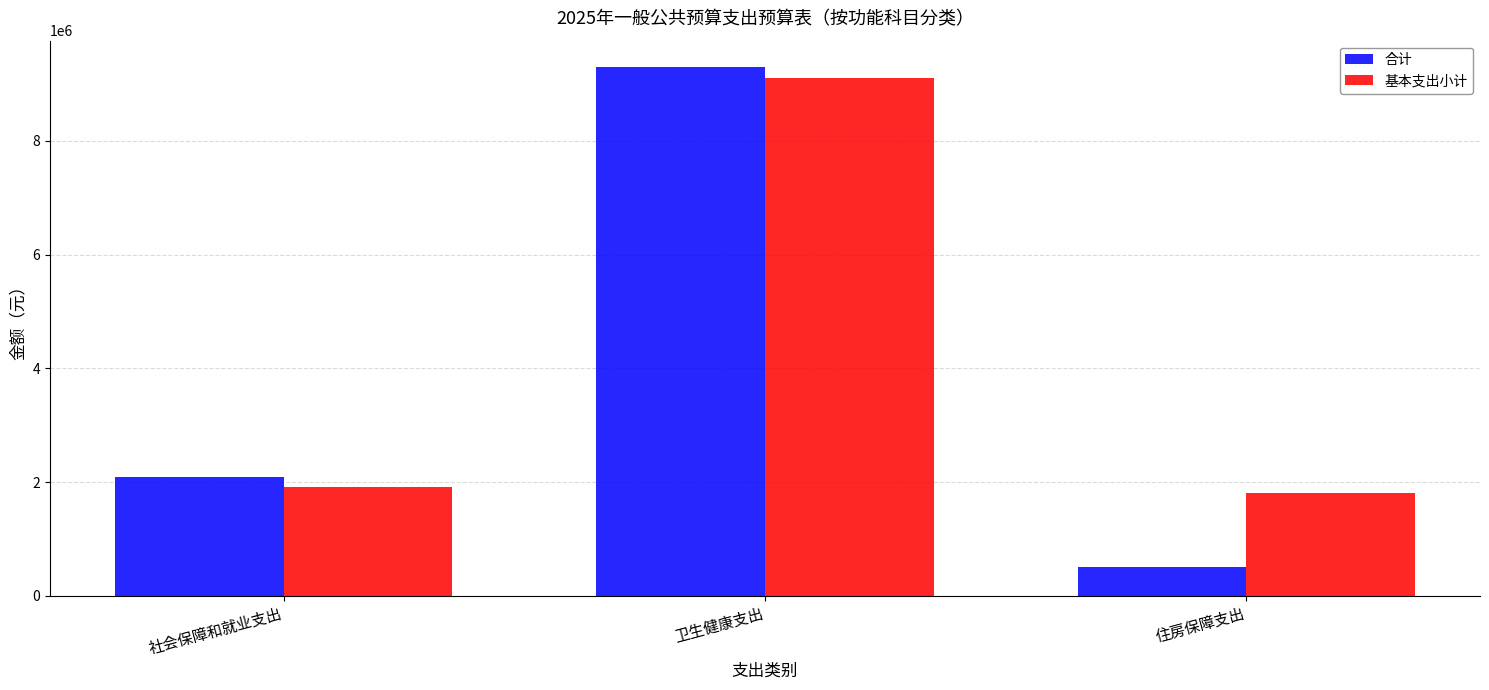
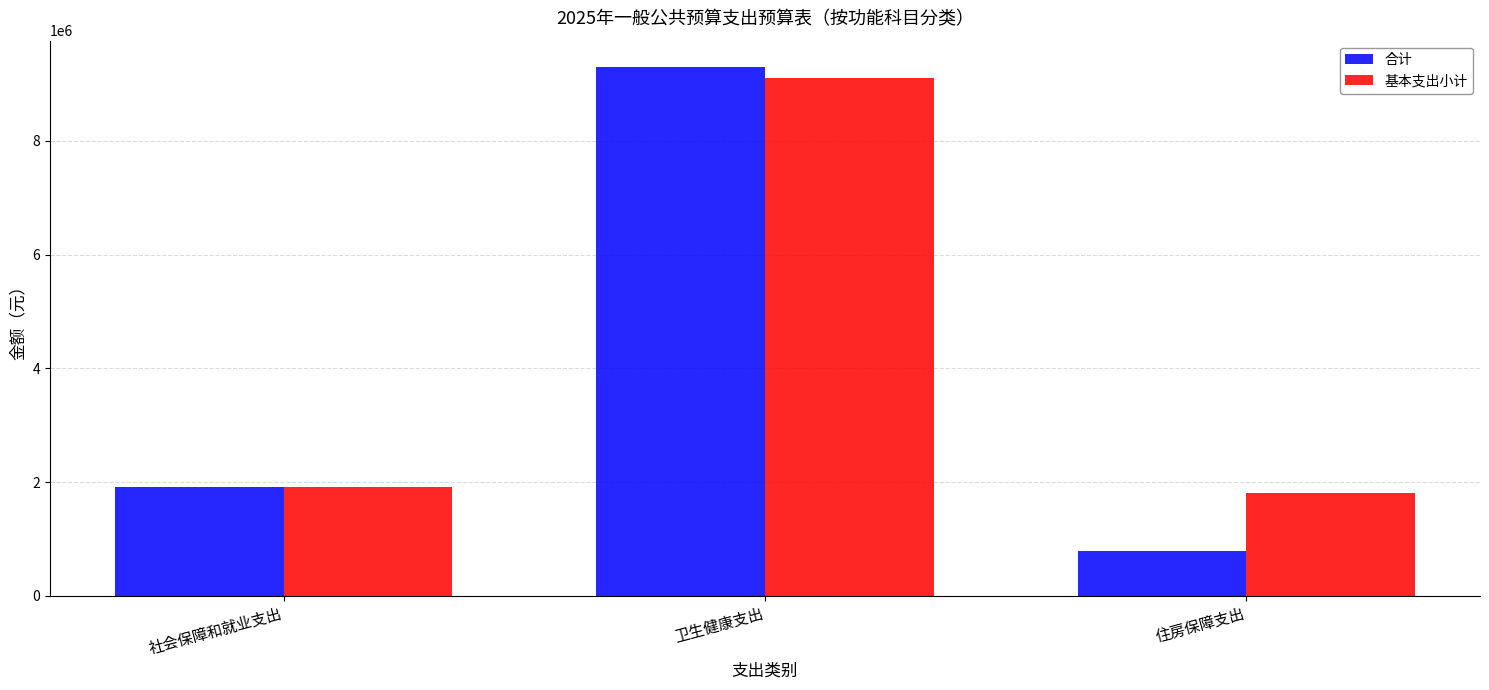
合计, 社会保障和就业支出: 2100000 -> 1900000
合计, 住房保障支出: 500000 -> 800000
